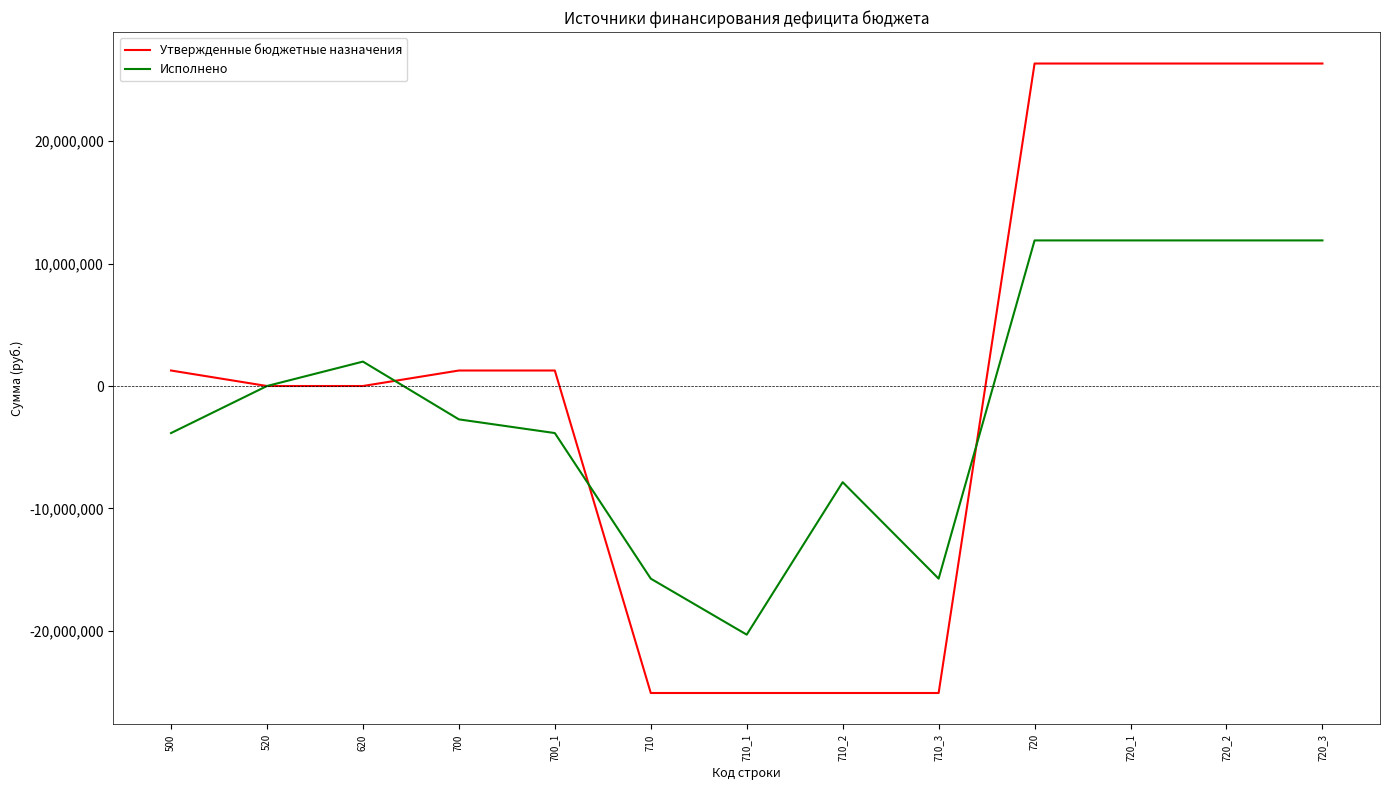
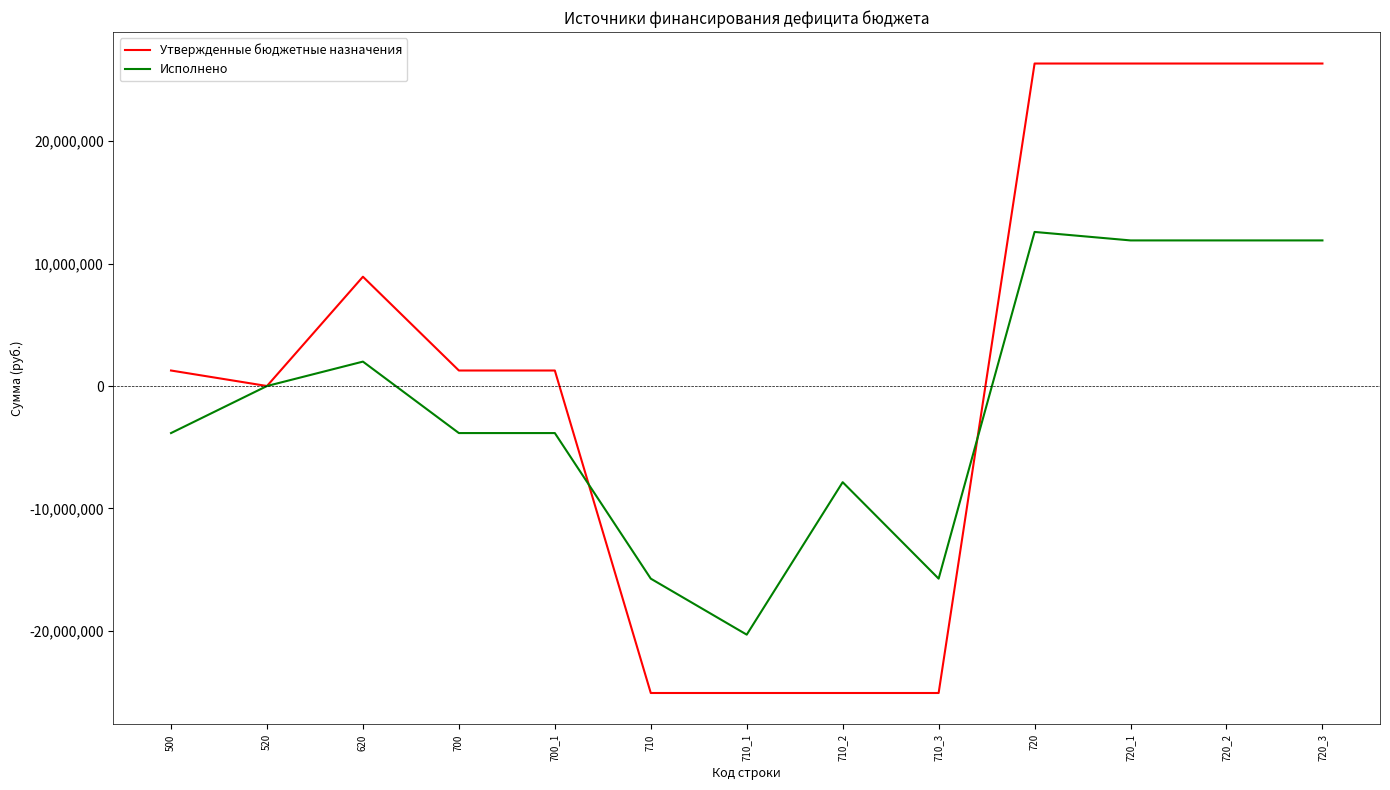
Утвержденные бюджетные назначения, 620: 0 -> 8,900,000
Исполнено, 700: -2,700,000 -> -3,800,000
Исполнено, 720: 11,900,000 -> 12,600,000
